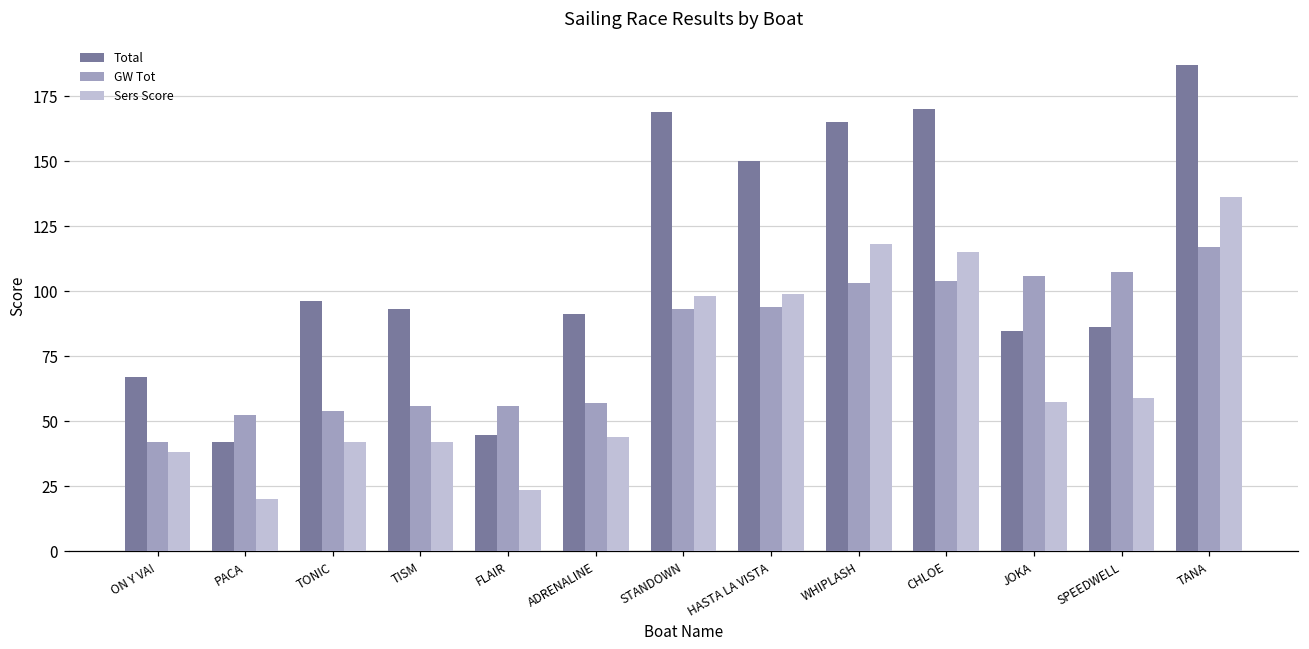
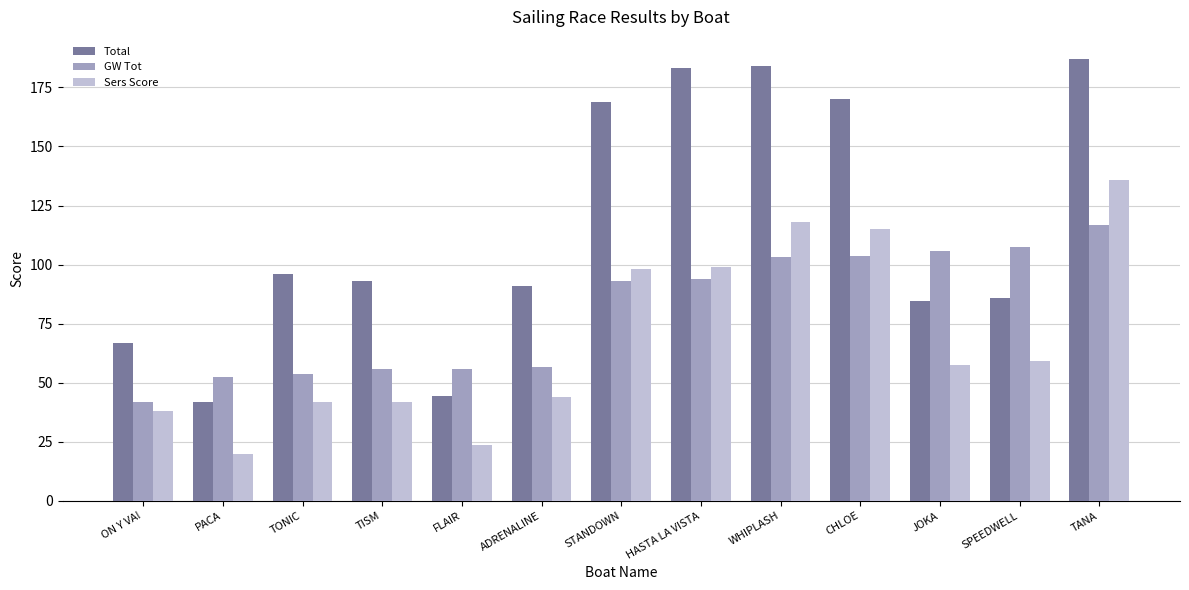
Total, HASTA LA VISTA: 150 -> 183
Total, WHIPLASH: 165 -> 184
